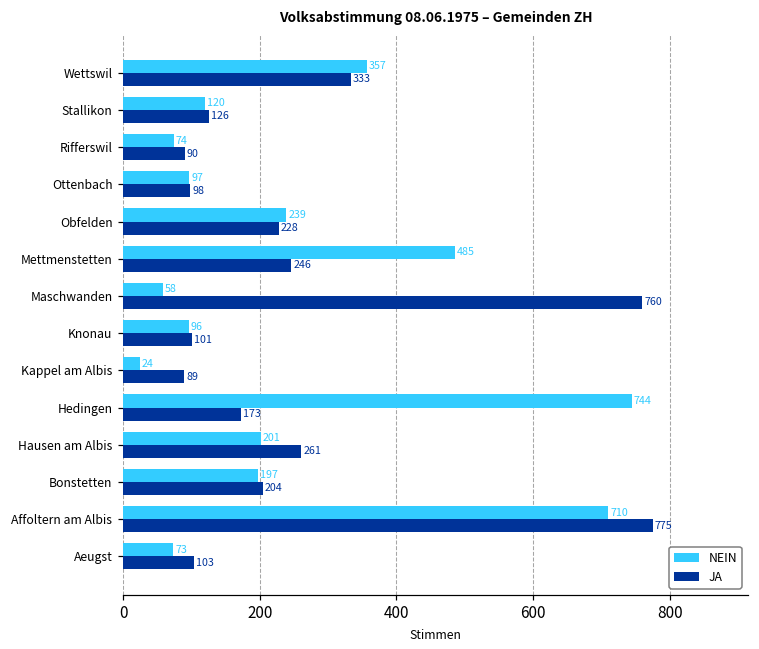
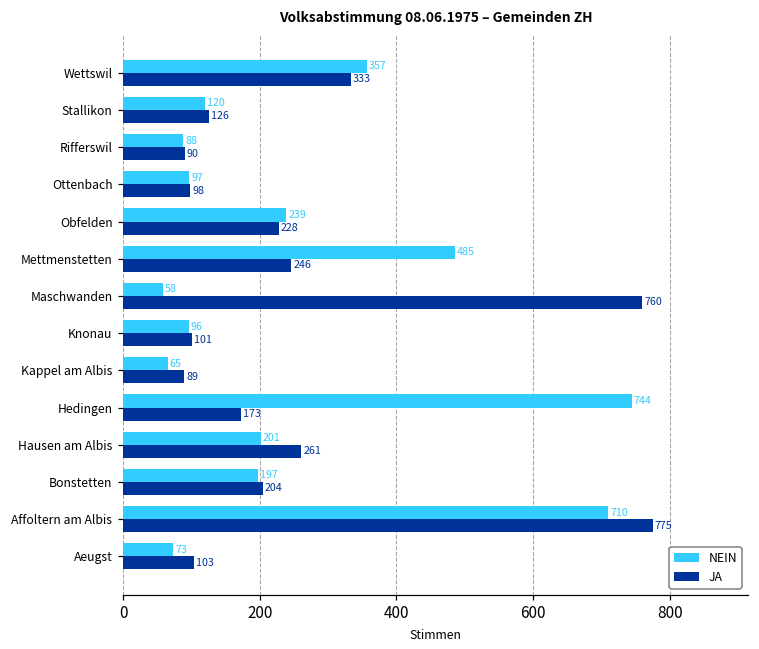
NEIN, Rifferswil: 74 -> 88
NEIN, Kappel am Albis: 24 -> 65
